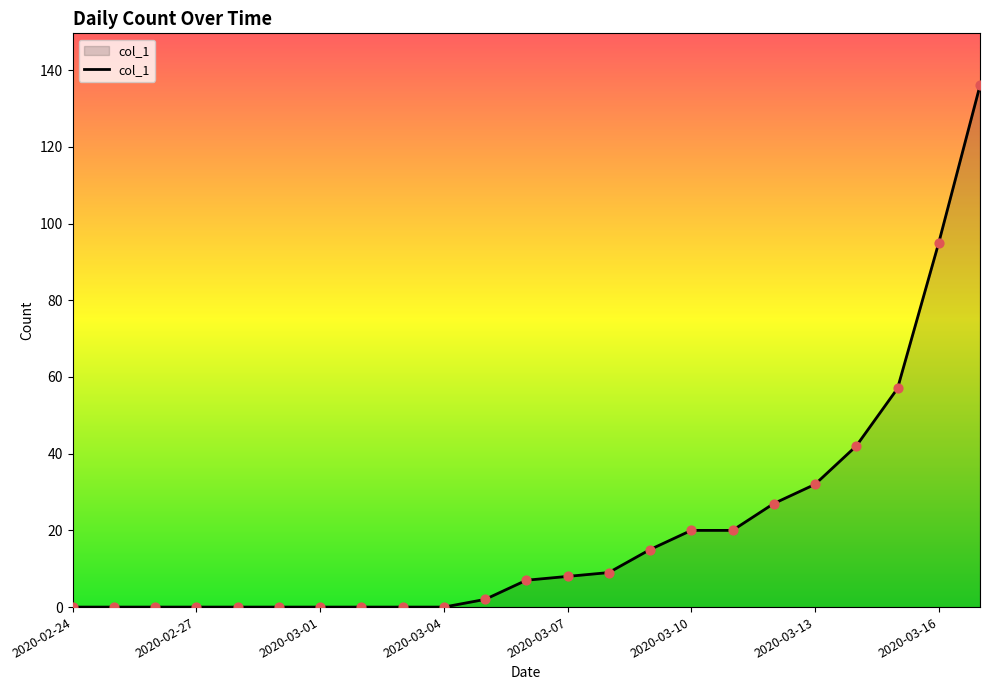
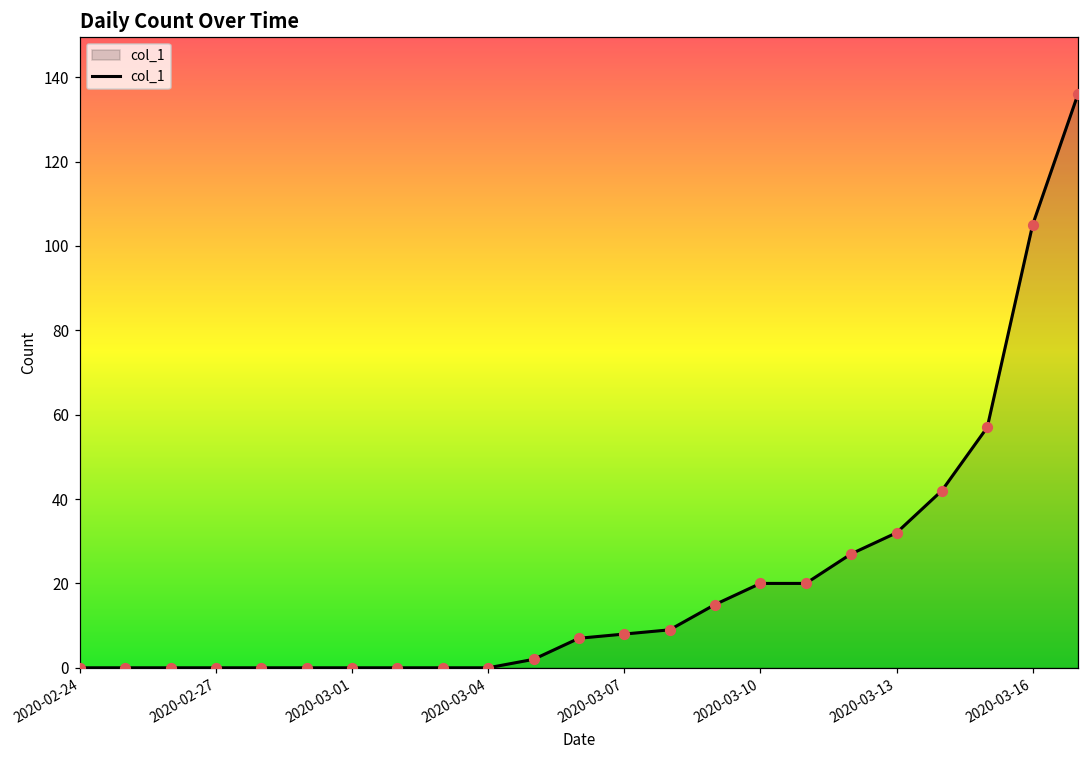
2020-03-16: 95 -> 105
